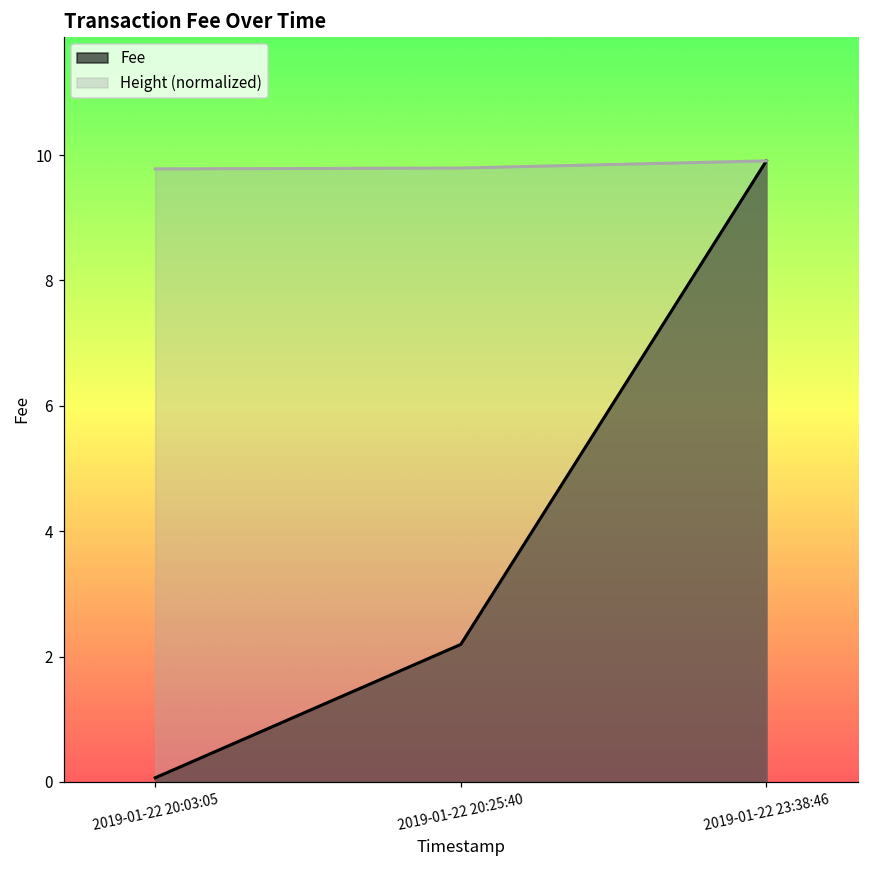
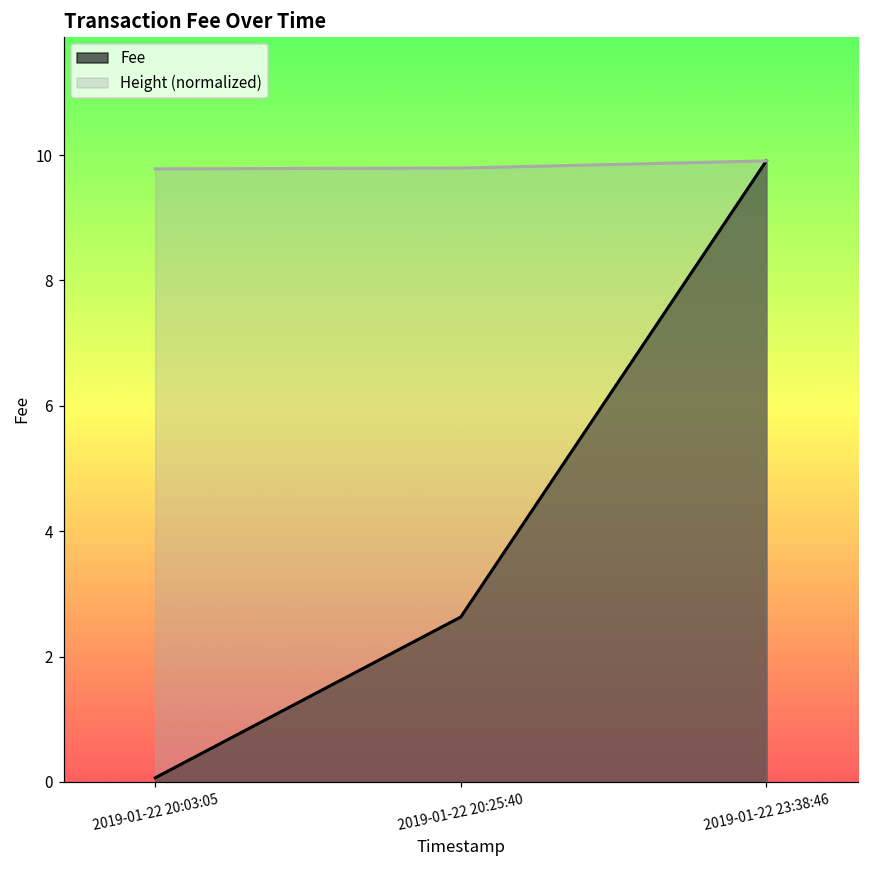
Fee, 2019-01-22 20:25:40: 2.2 -> 2.6
